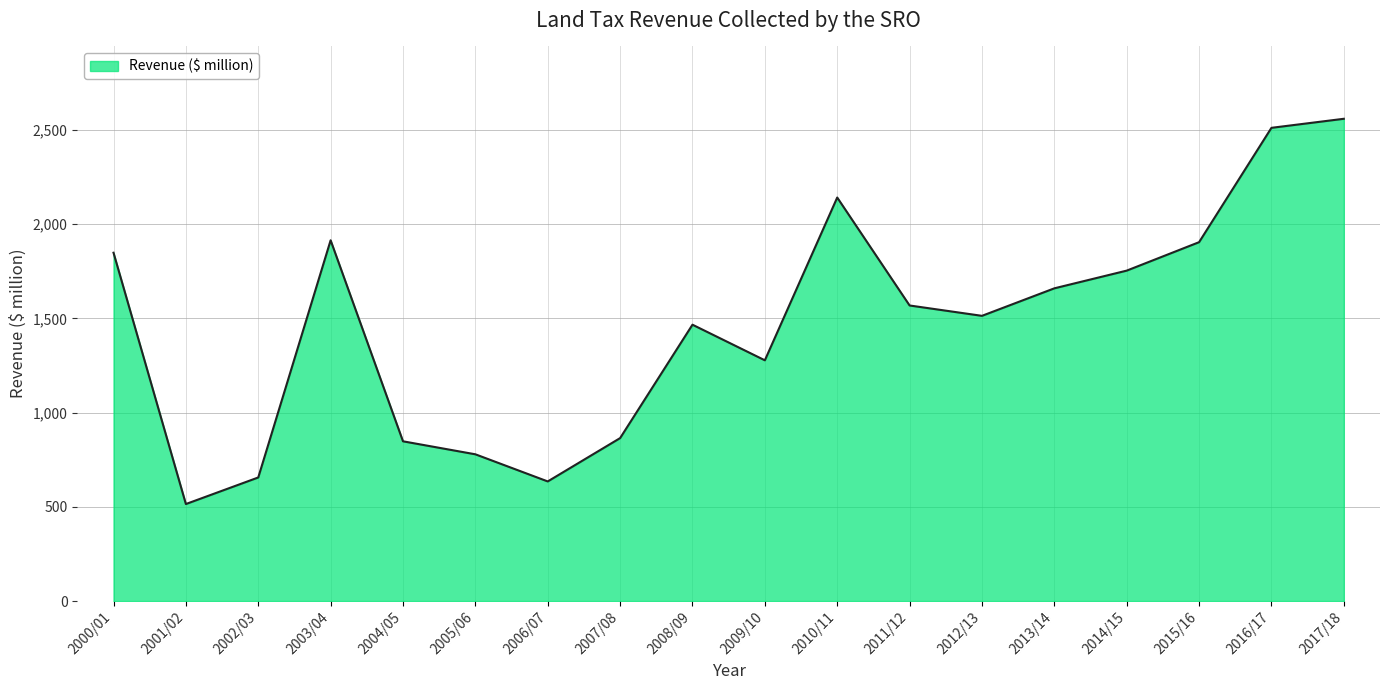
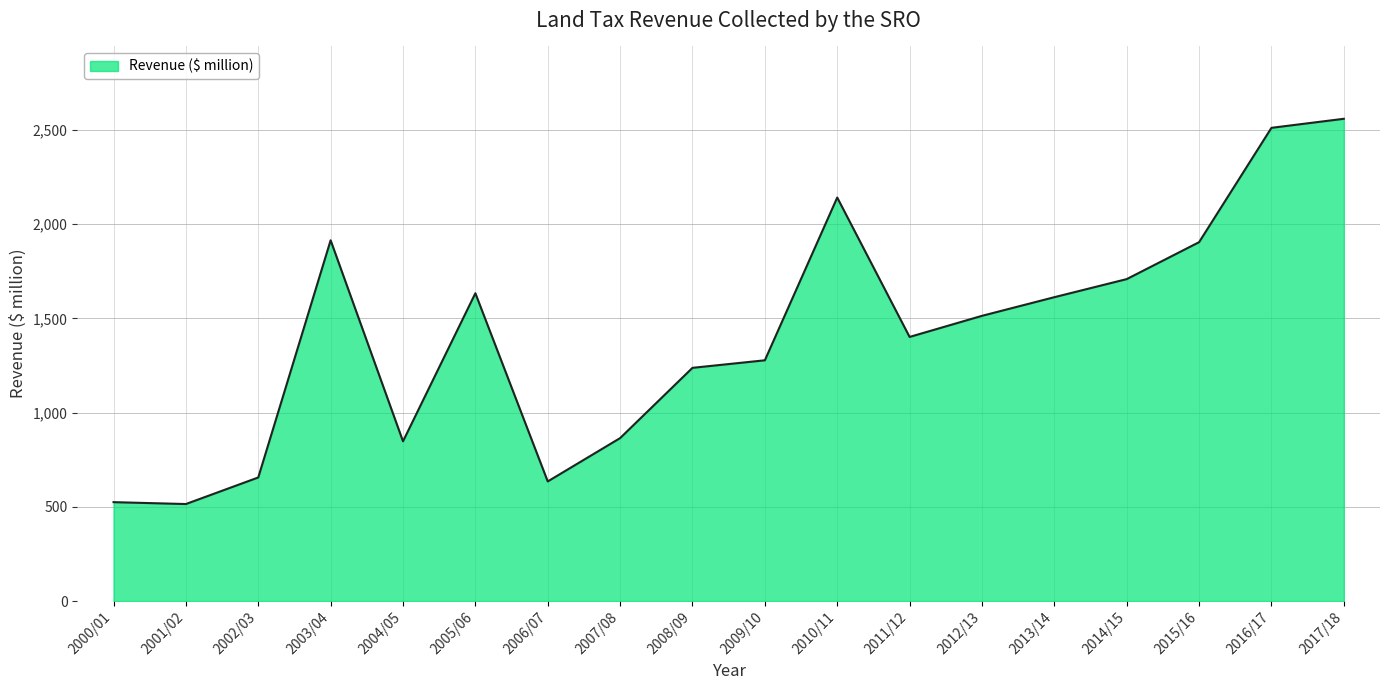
2000/01: 1,850 -> 530
2005/06: 780 -> 1,630
2008/09: 1,470 -> 1,240
2011/12: 1,570 -> 1,400
2013/14: 1,660 -> 1,610
2014/15: 1,750 -> 1,710
